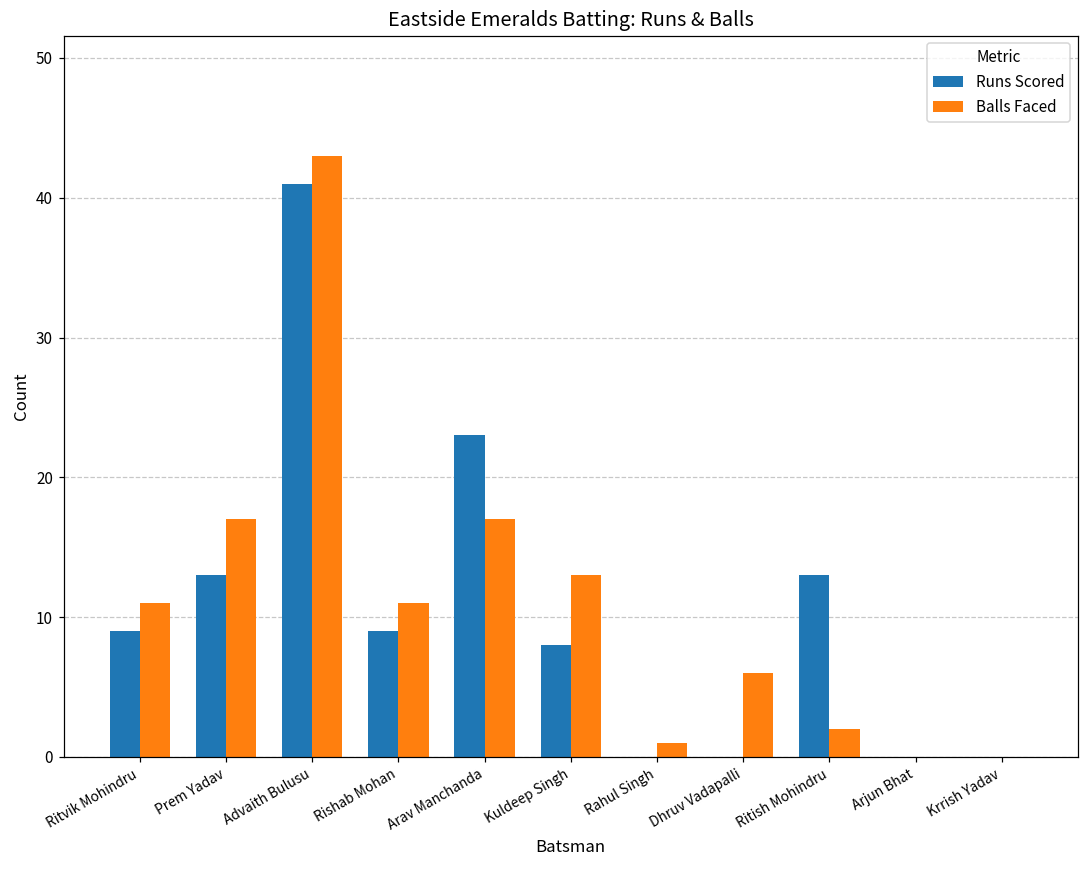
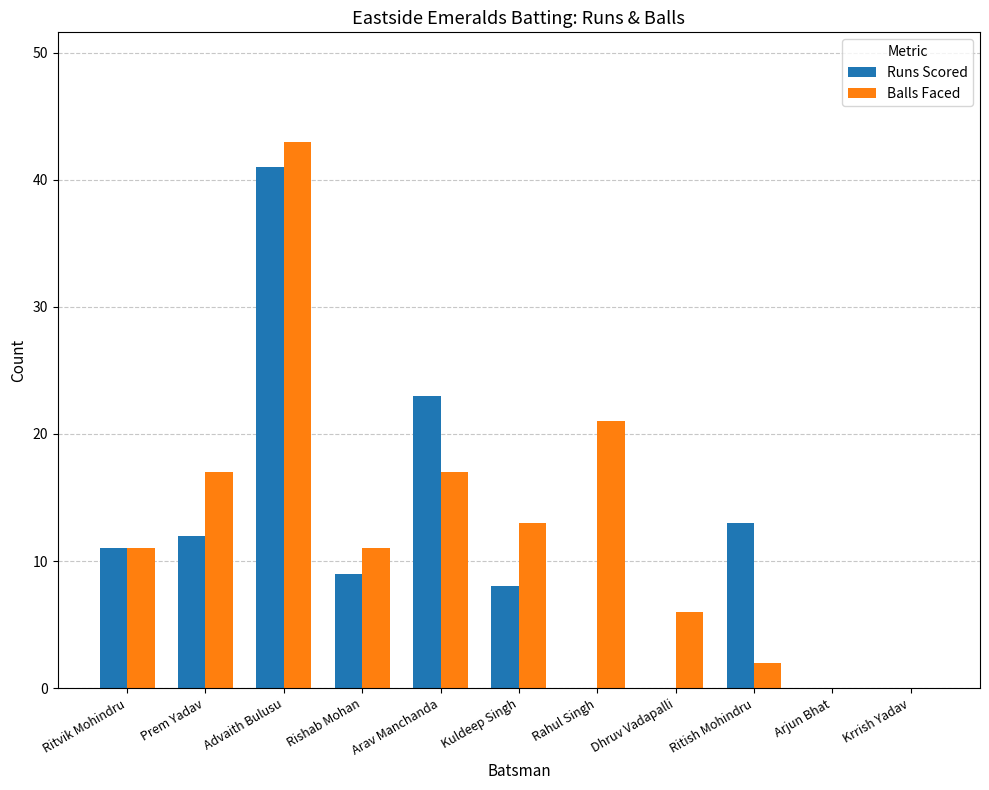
Runs Scored, Ritvik Mohindru: 9 -> 11
Runs Scored, Prem Yadav: 13 -> 12
Balls Faced, Rahul Singh: 1 -> 21
